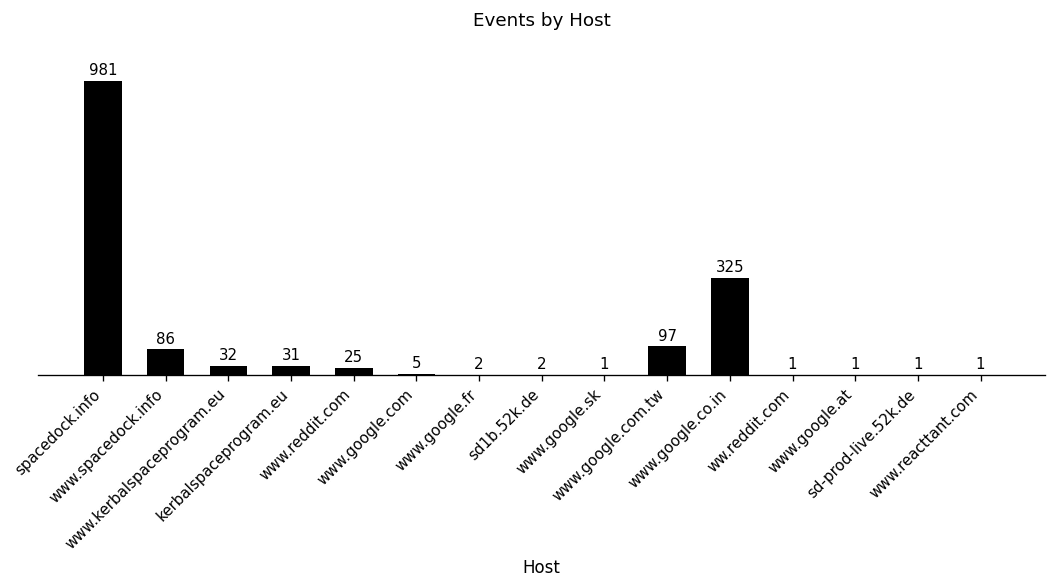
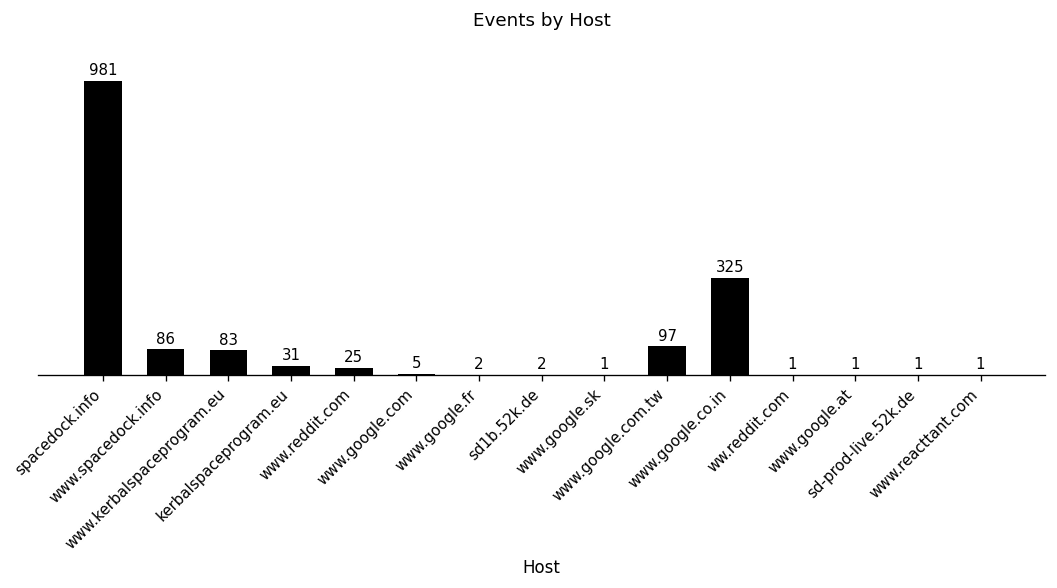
www.kerbalspaceprogram.eu: 32 -> 83
